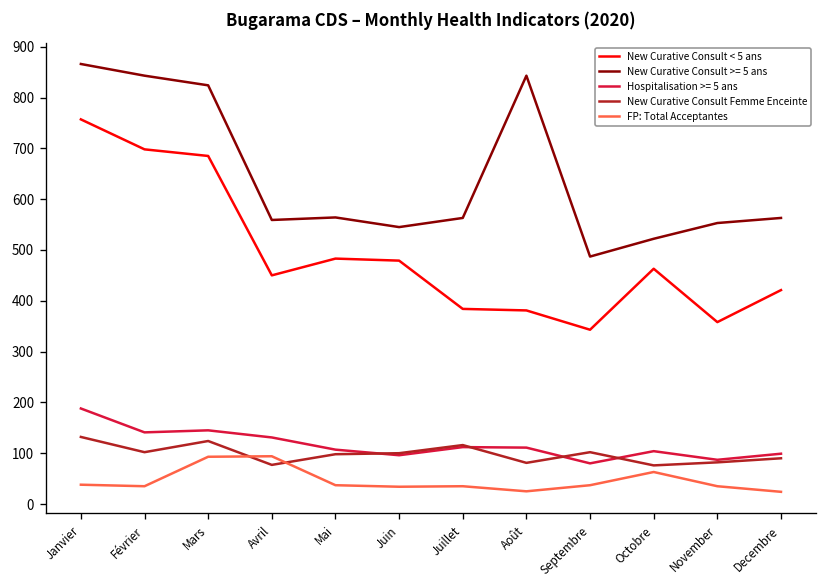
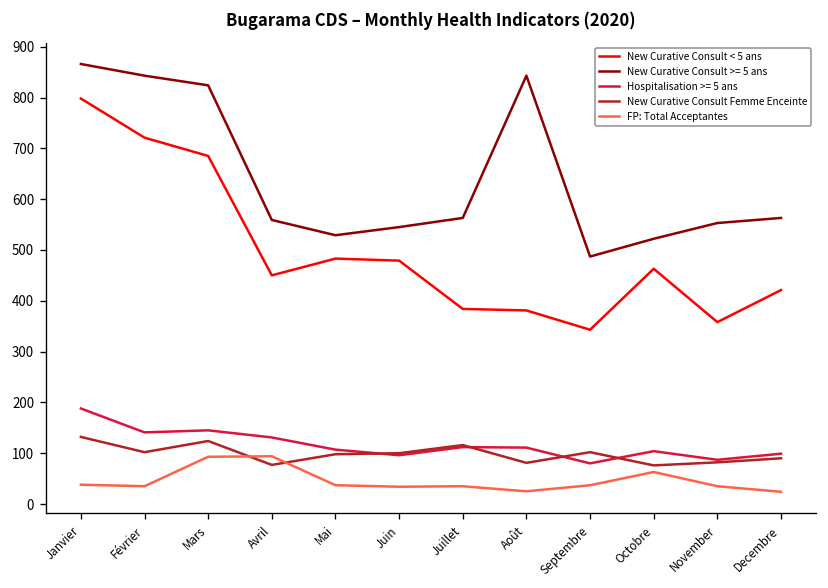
New Curative Consult < 5 ans, Janvier: 760 -> 800
New Curative Consult < 5 ans, Février: 700 -> 720
New Curative Consult >= 5 ans, Mai: 560 -> 530
